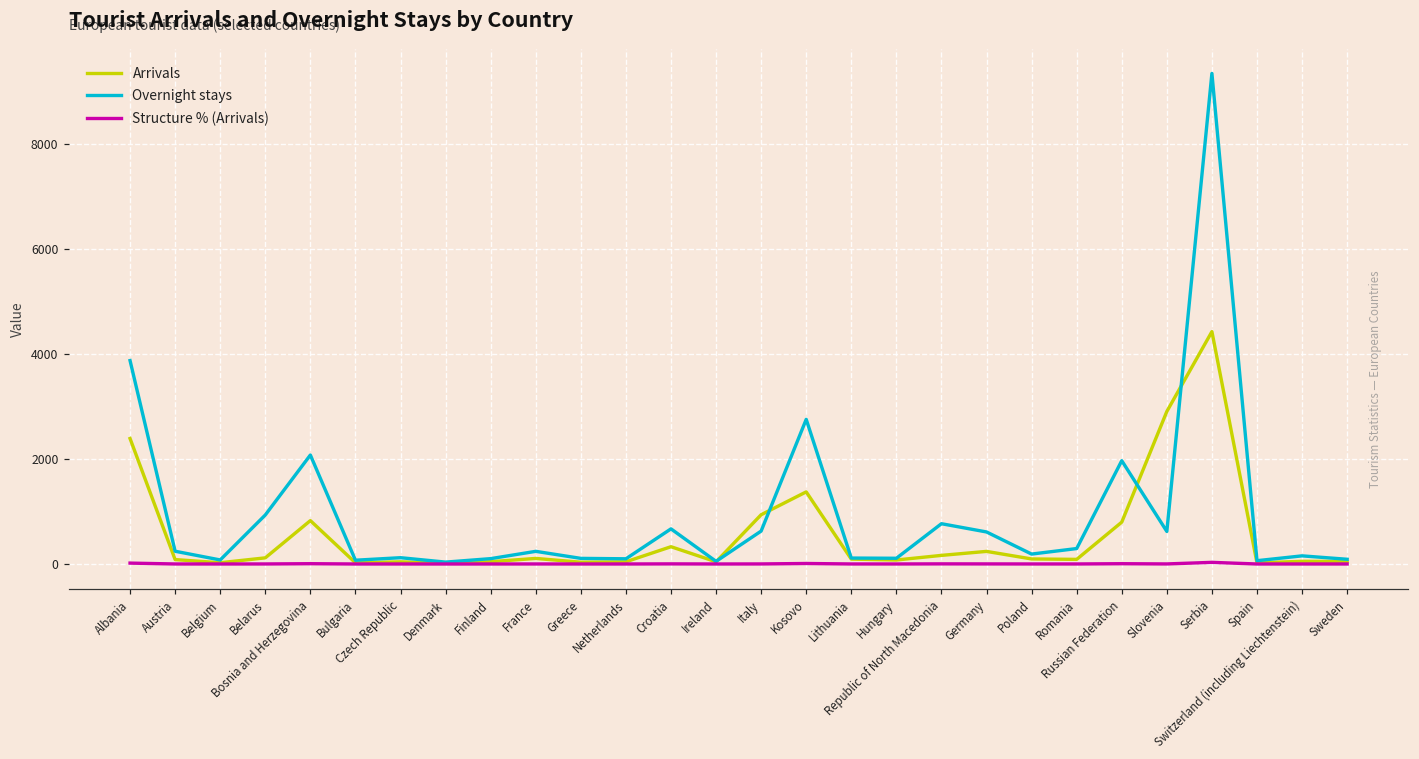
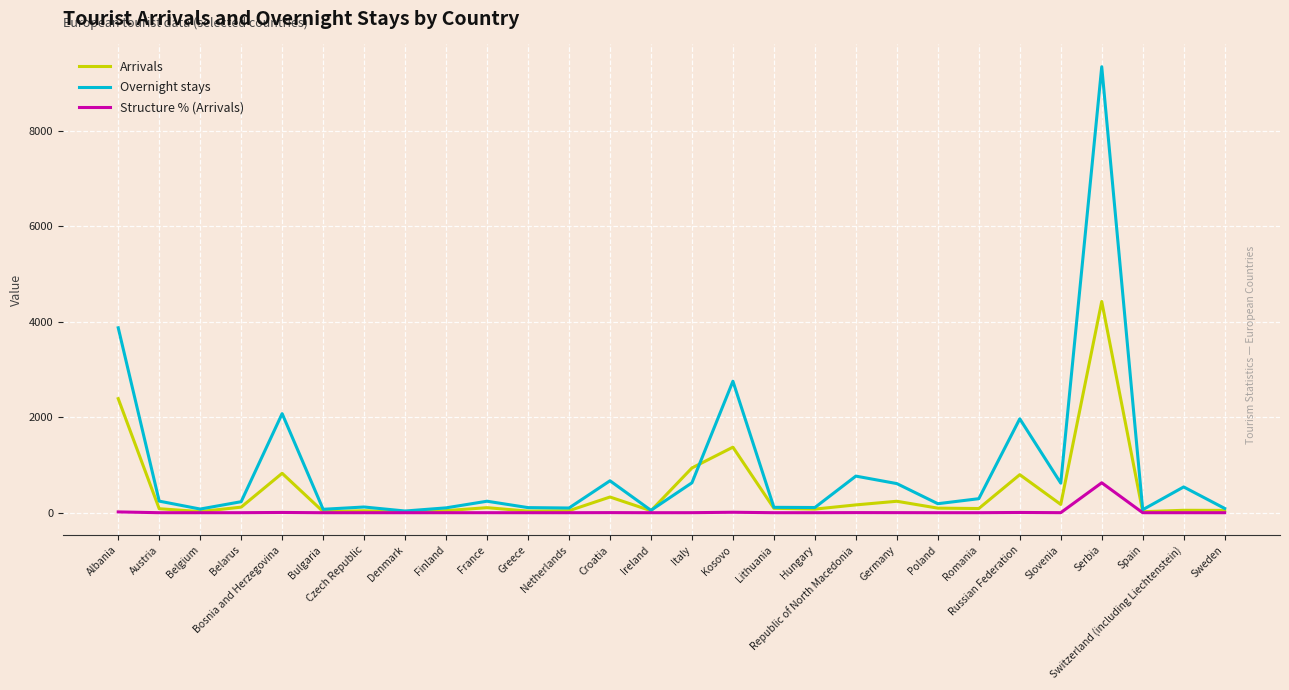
Overnight stays, Belarus: 900 -> 200
Arrivals, Slovenia: 2900 -> 200
Structure % (Arrivals), Serbia: 0 -> 600
Overnight stays, Switzerland (including Liechtenstein): 200 -> 500
